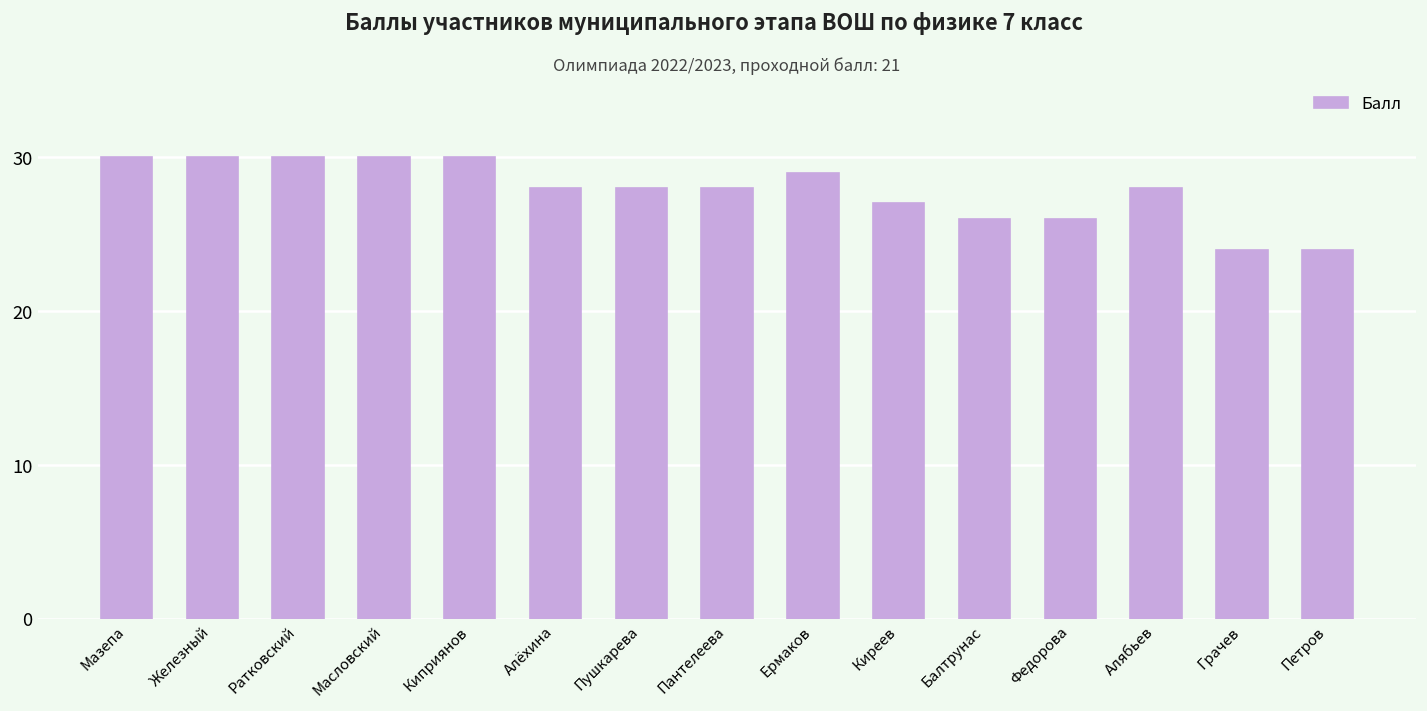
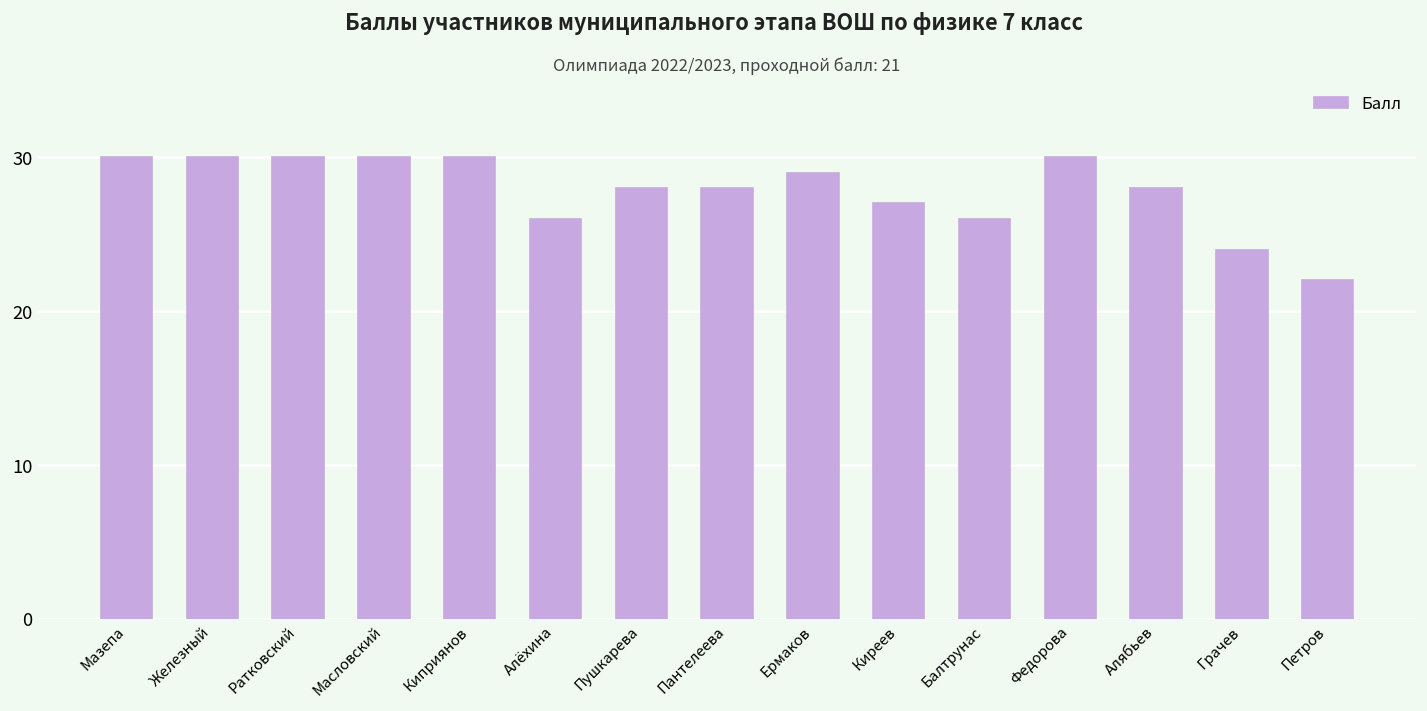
Алёхина: 28 -> 26
Федорова: 26 -> 30
Петров: 24 -> 22
